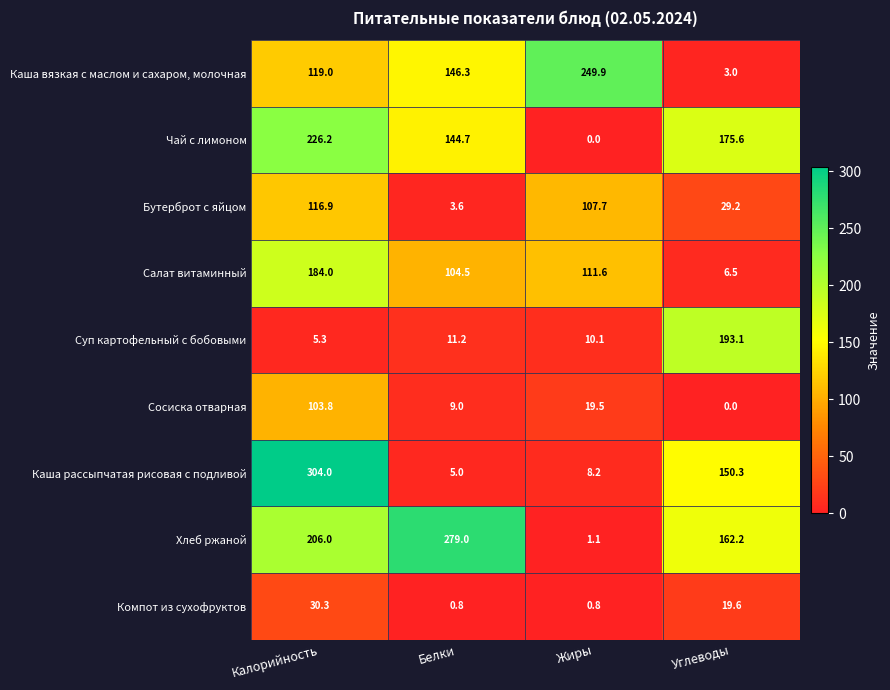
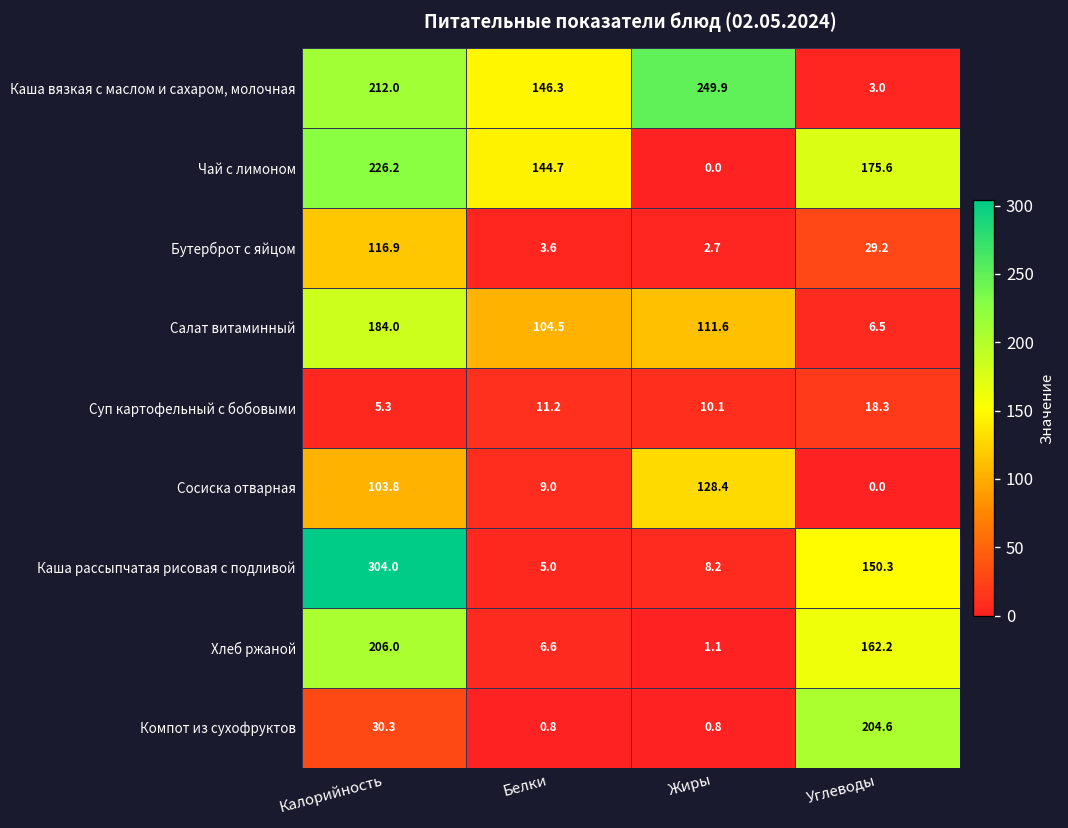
Каша вязкая с маслом и сахаром, молочная, Калорийность: 119.0 -> 212.0
Бутерброт с яйцом, Жиры: 107.7 -> 2.7
Суп картофельный с бобовыми, Углеводы: 193.1 -> 18.3
Сосиска отварная, Жиры: 19.5 -> 128.4
Хлеб ржаной, Белки: 279.0 -> 6.6
Компот из сухофруктов, Углеводы: 19.6 -> 204.6
